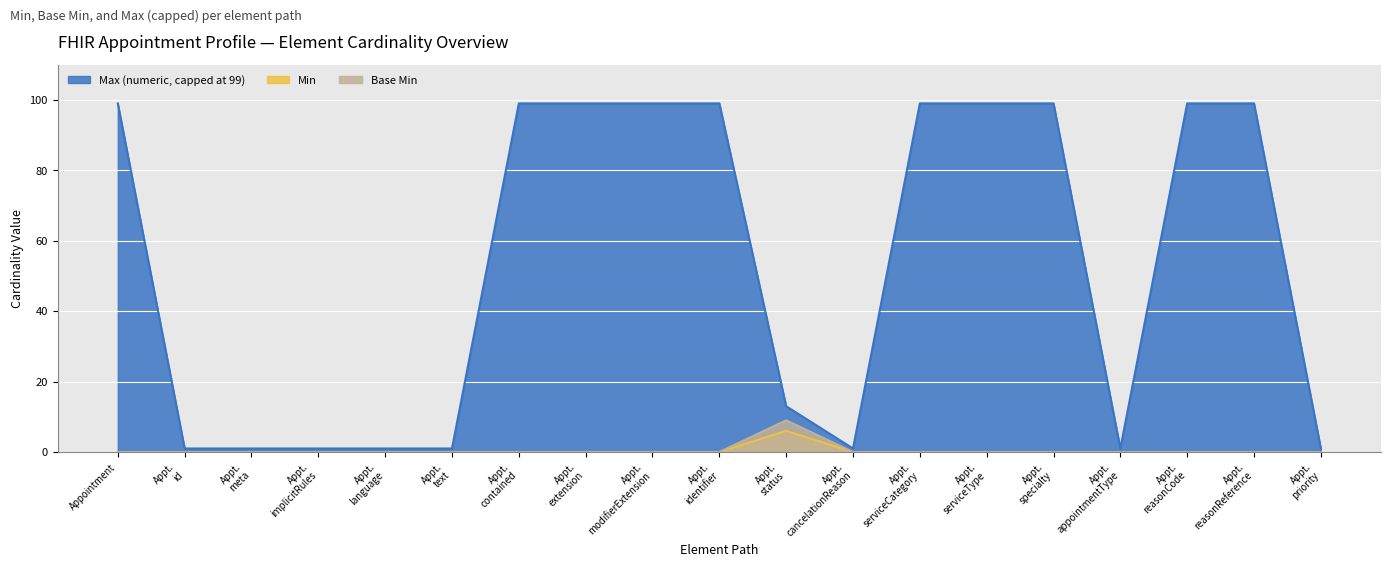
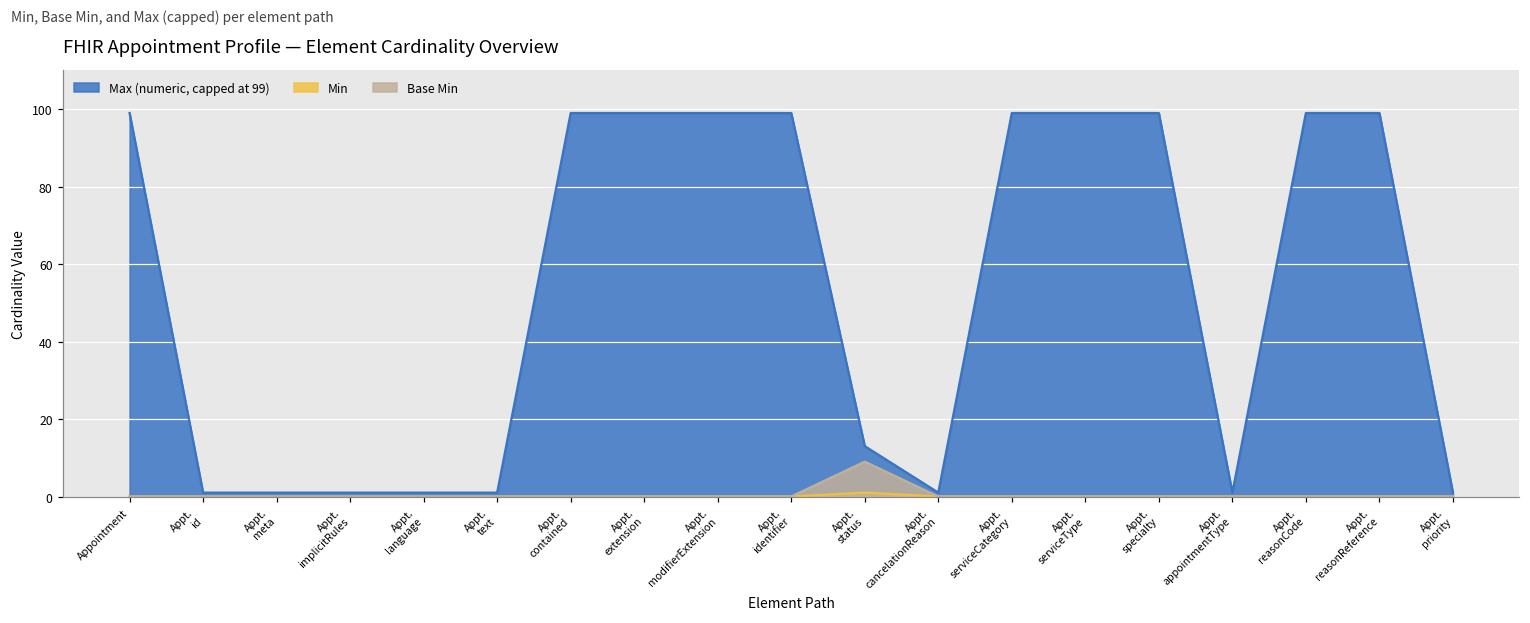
Min, Appt. status: 6 -> 1
